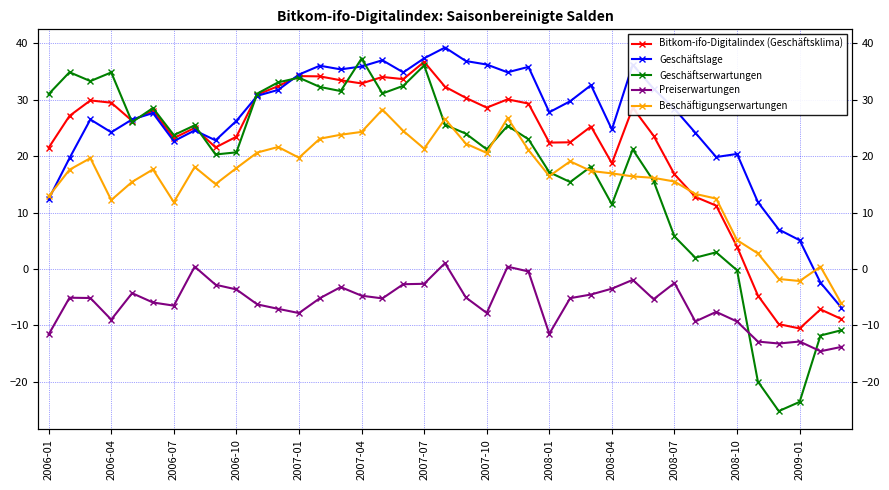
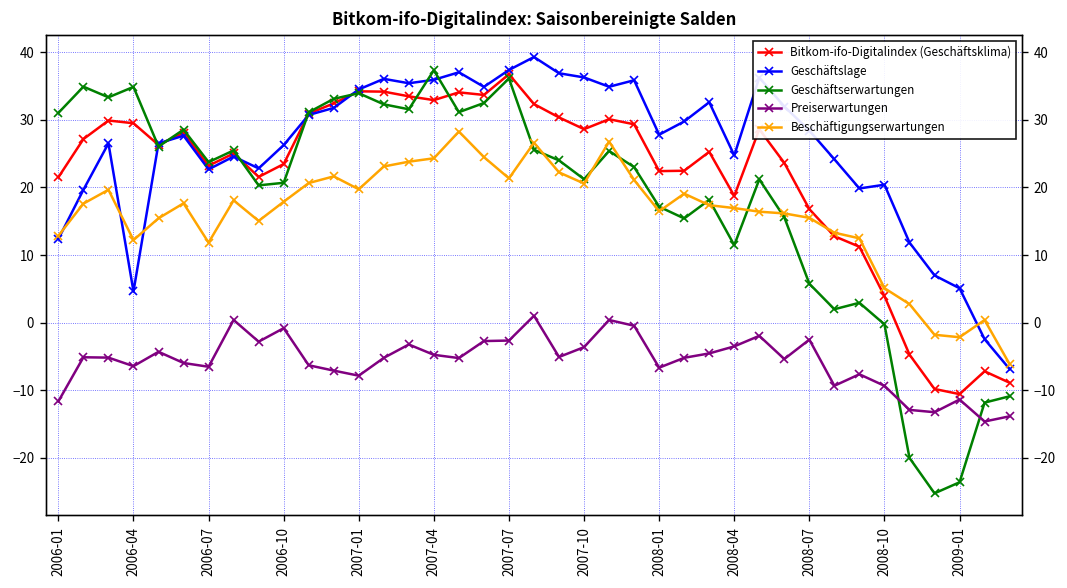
Geschäftslage, 2006-04: 24 -> 5
Preiserwartungen, 2006-04: -9 -> -6
Preiserwartungen, 2006-10: -4 -> -1
Preiserwartungen, 2007-10: -8 -> -4
Preiserwartungen, 2008-01: -12 -> -7
Preiserwartungen, 2009-01: -13 -> -11
